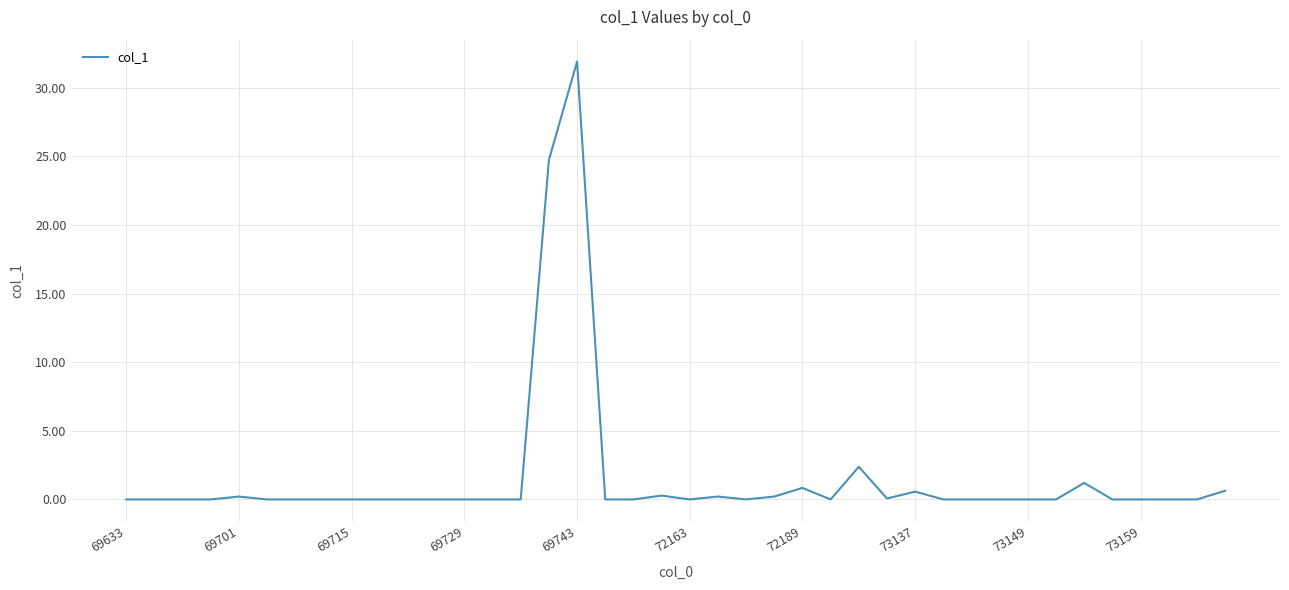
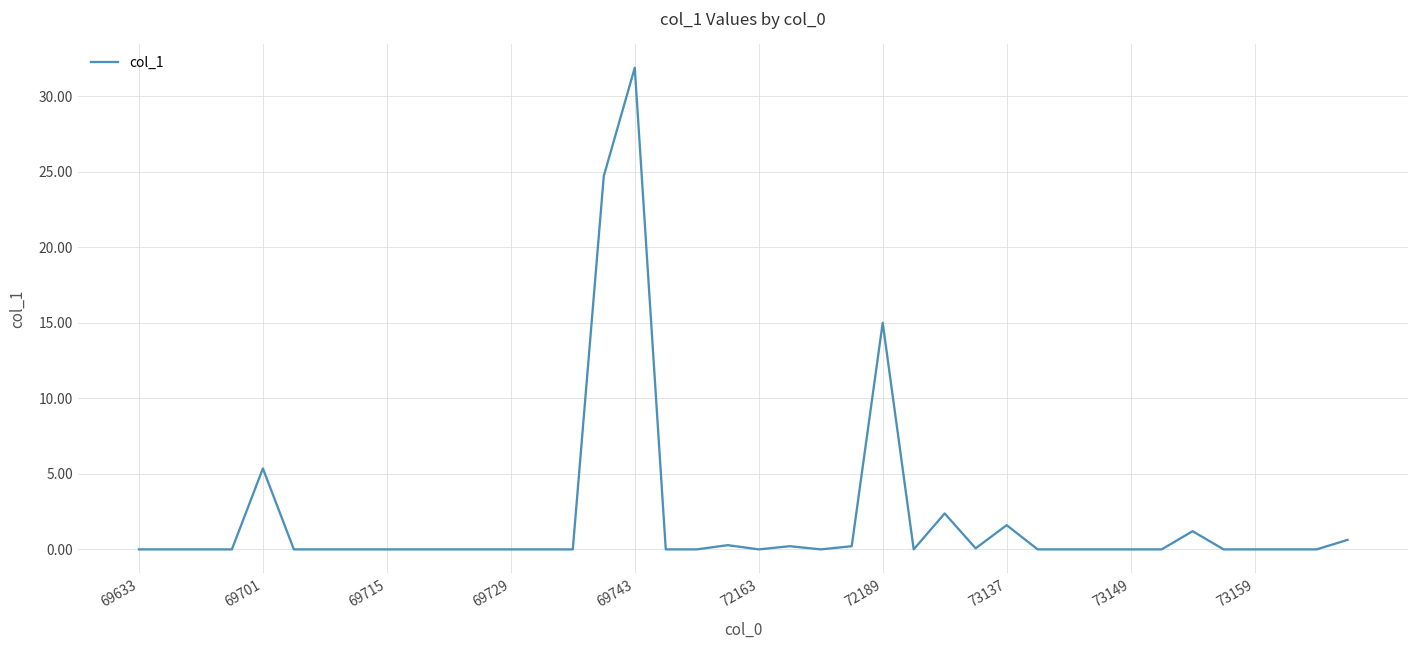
69701: 0.2 -> 5.4
72189: 0.8 -> 15.0
73137: 0.6 -> 1.6
